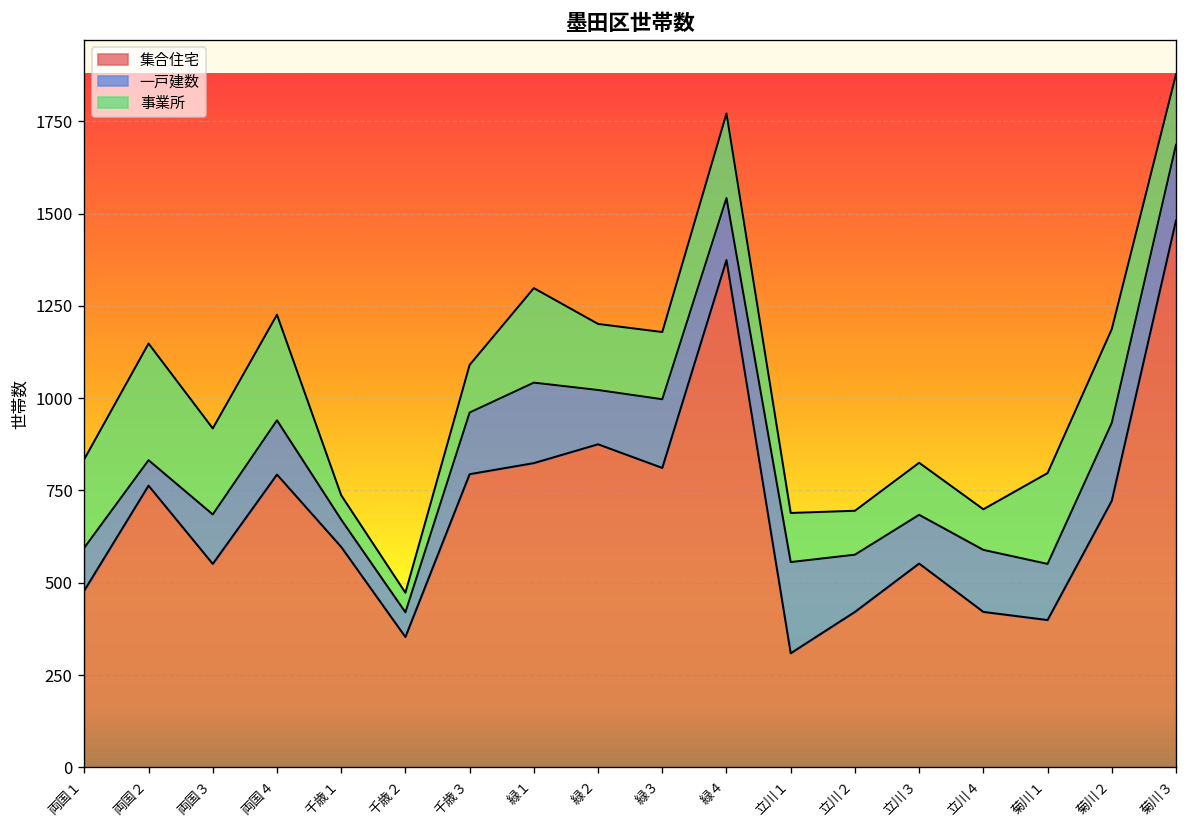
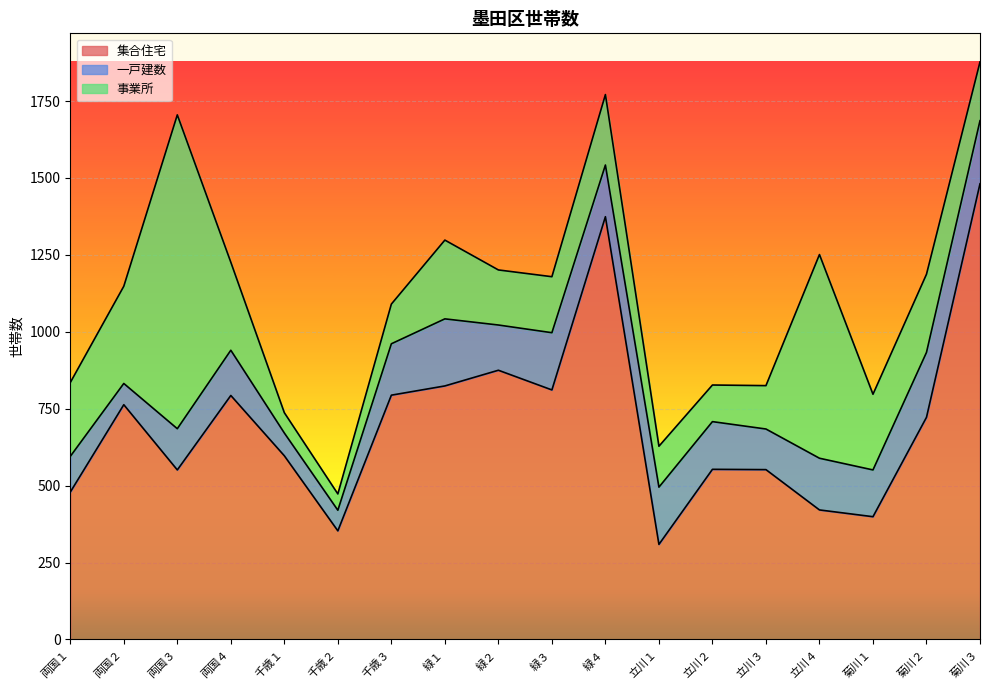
事業所, 両国３: 230 -> 1020
一戸建数, 立川１: 250 -> 190
集合住宅, 立川２: 420 -> 550
事業所, 立川４: 110 -> 660
